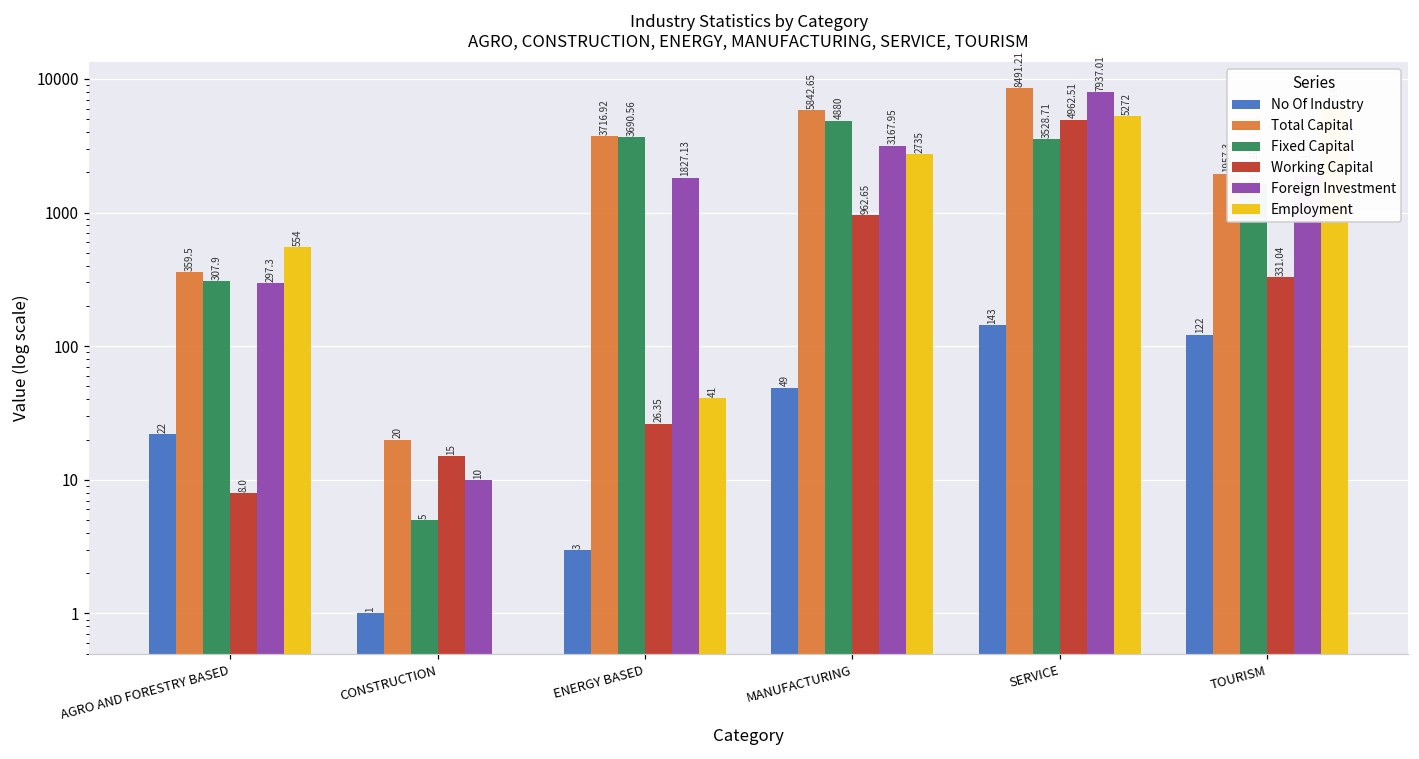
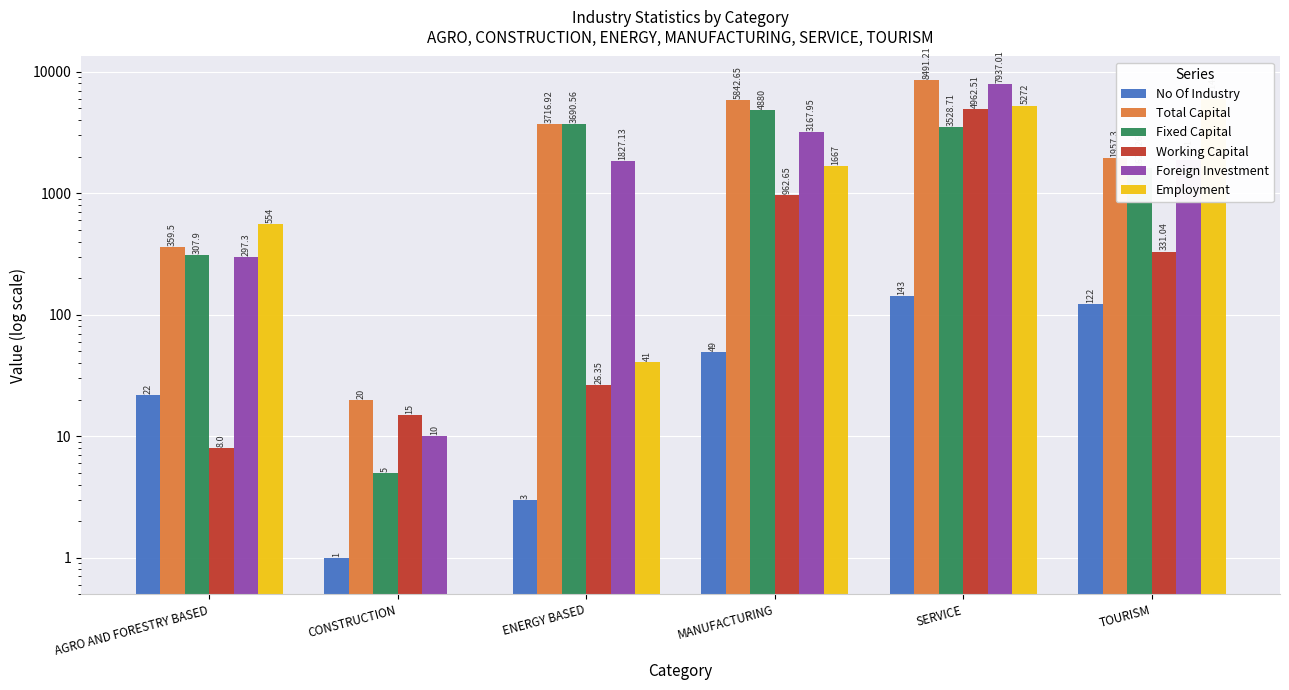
Employment, MANUFACTURING: 2735 -> 1667
